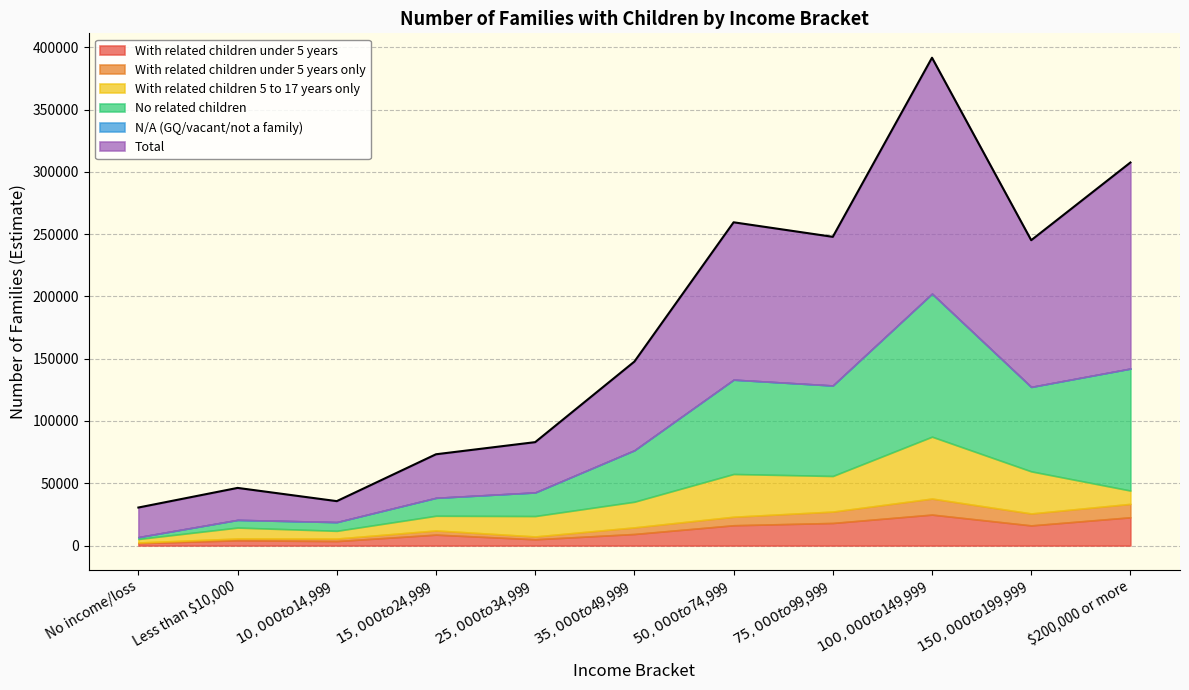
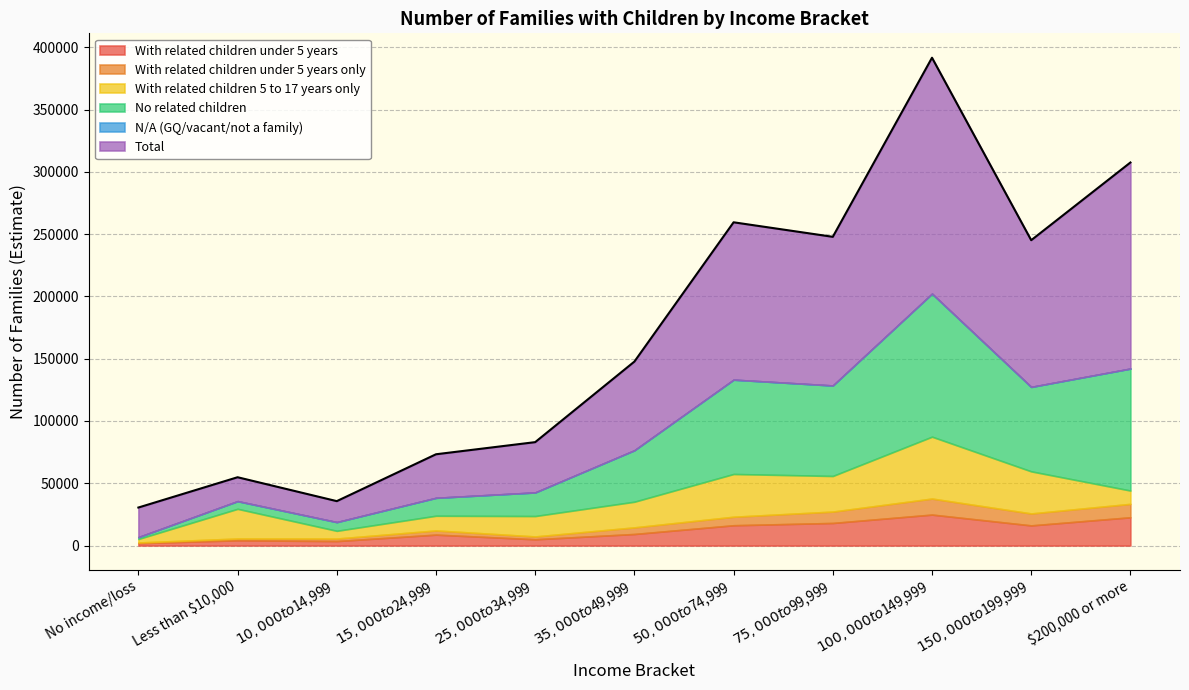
With related children 5 to 17 years only, Less than $10,000: 9000 -> 24000
Total, Less than $10,000: 26000 -> 19000
